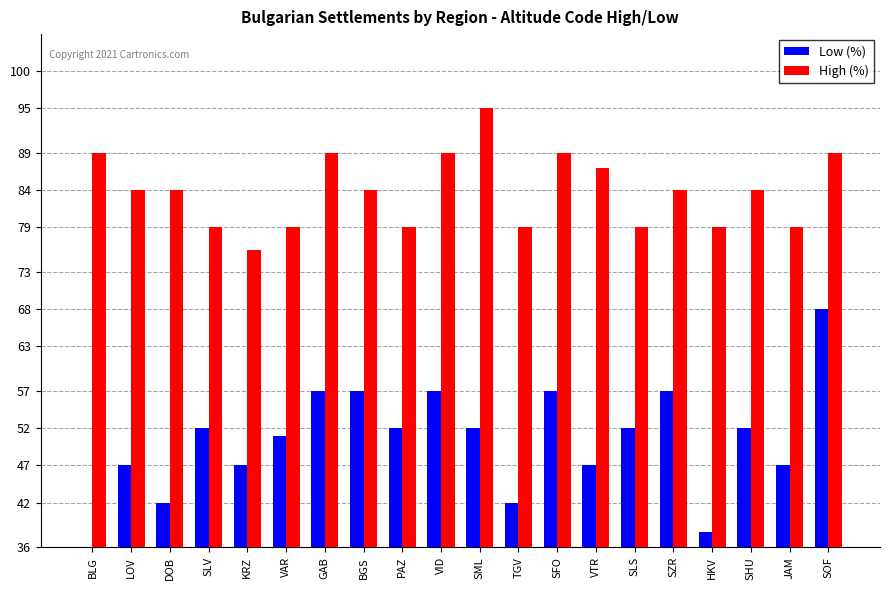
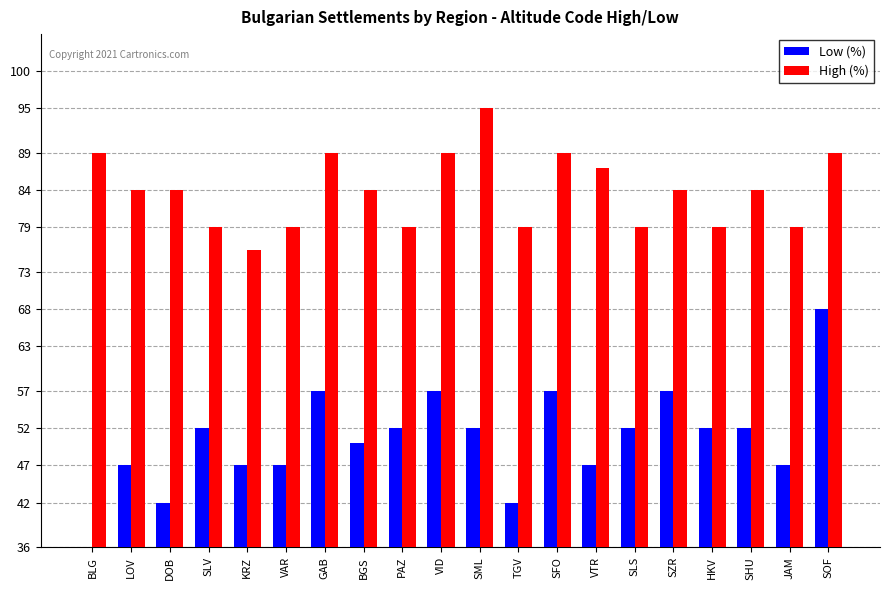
Low (%), VAR: 51 -> 47
Low (%), BGS: 57 -> 50
Low (%), HKV: 38 -> 52
